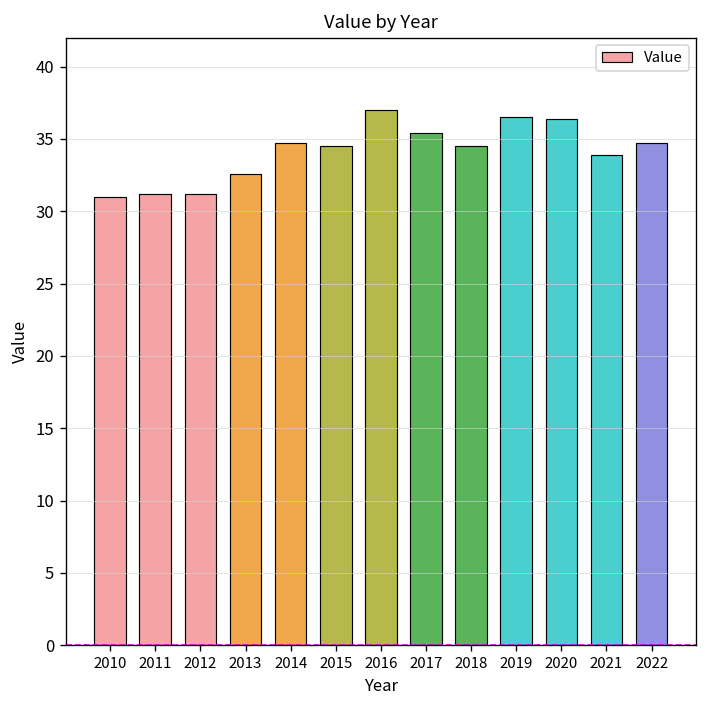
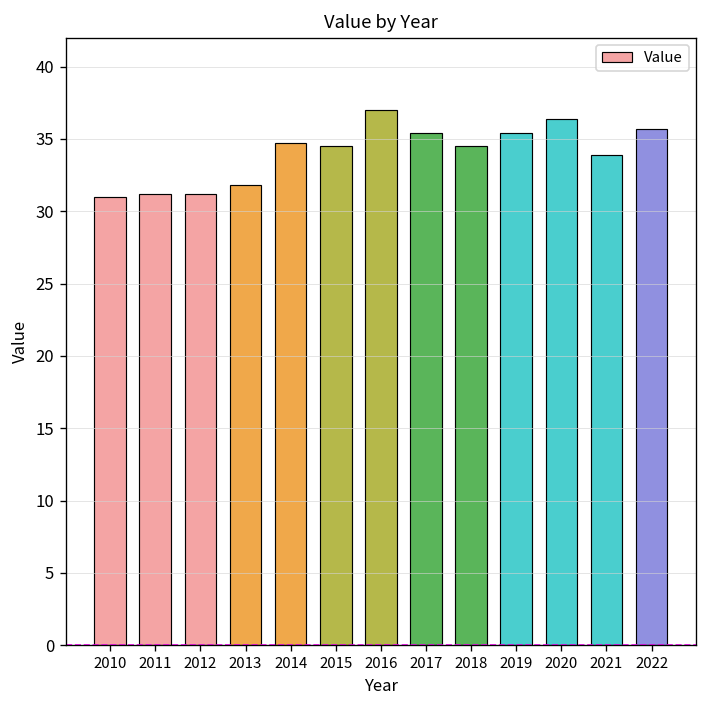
2013: 32.6 -> 31.8
2019: 36.5 -> 35.4
2022: 34.7 -> 35.7
